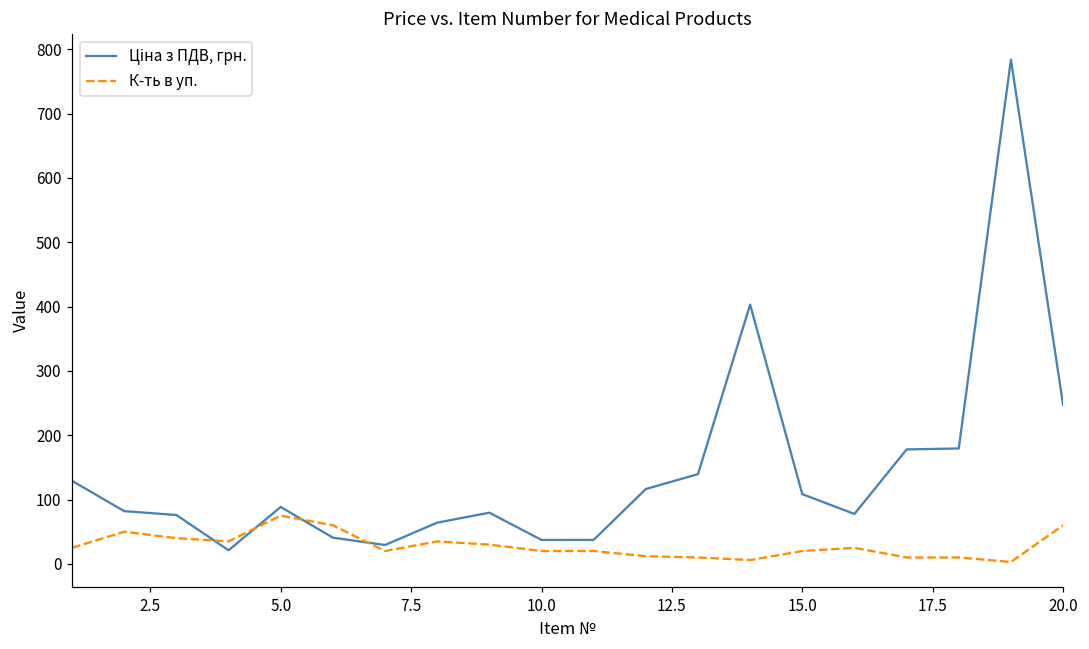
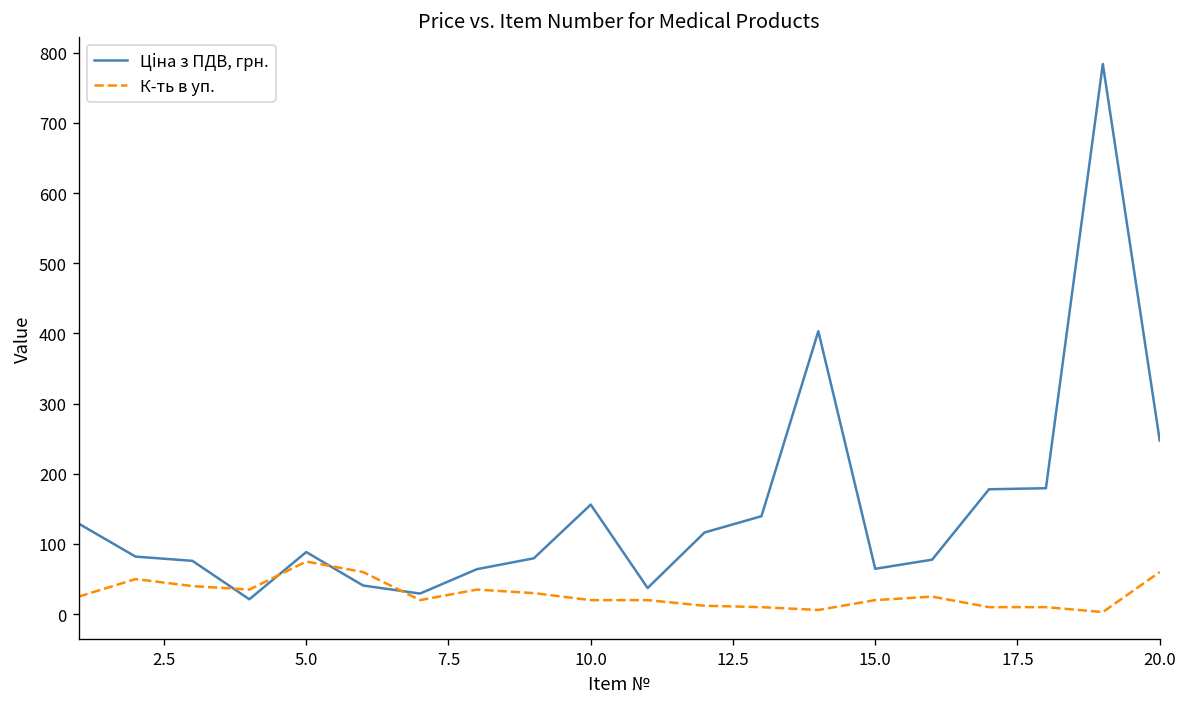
Ціна з ПДВ, грн., 10.0: 40 -> 160
Ціна з ПДВ, грн., 15.0: 110 -> 60
